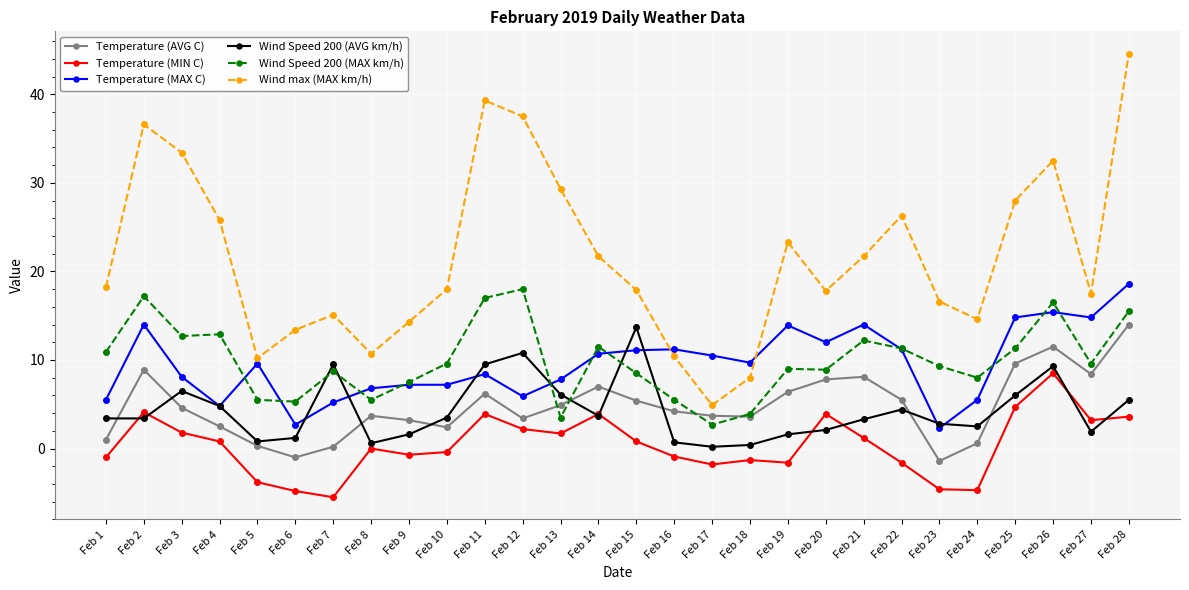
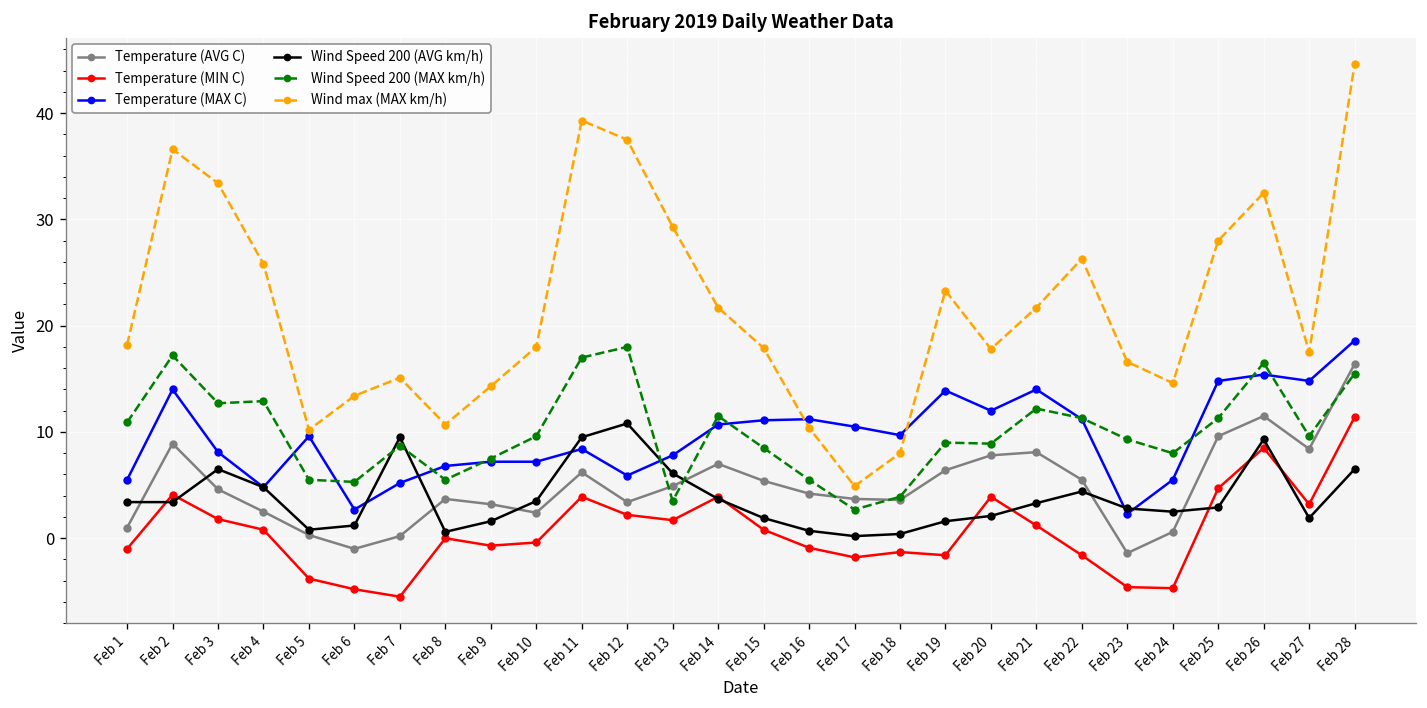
Wind Speed 200 (AVG km/h), Feb 15: 14 -> 2
Wind Speed 200 (AVG km/h), Feb 25: 6 -> 3
Temperature (AVG C), Feb 28: 14 -> 16
Temperature (MIN C), Feb 28: 4 -> 11
Wind Speed 200 (AVG km/h), Feb 28: 6 -> 7
